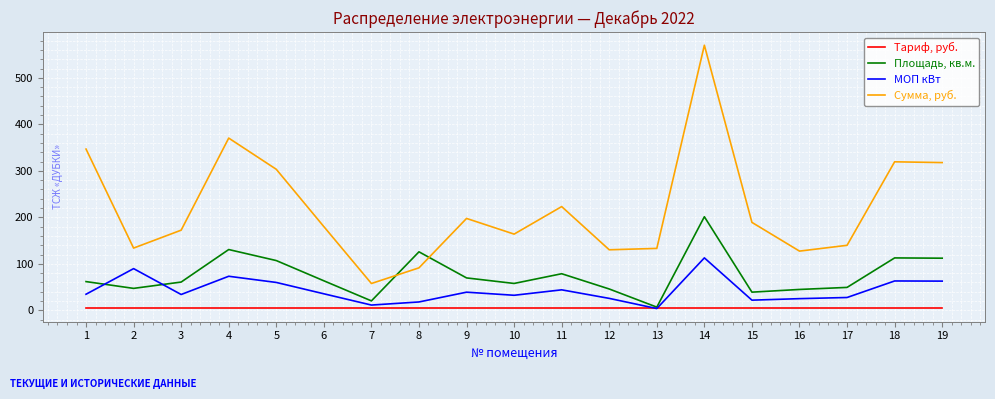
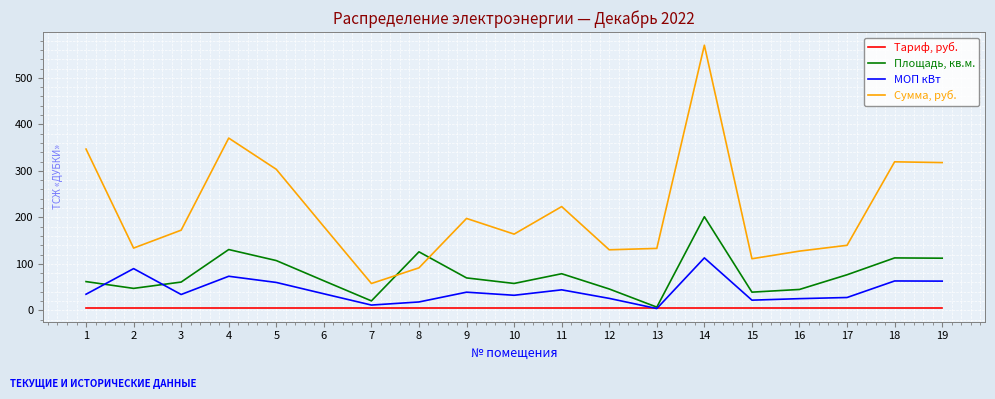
Сумма, руб., 15: 190 -> 110
Площадь, кв.м., 17: 50 -> 80
